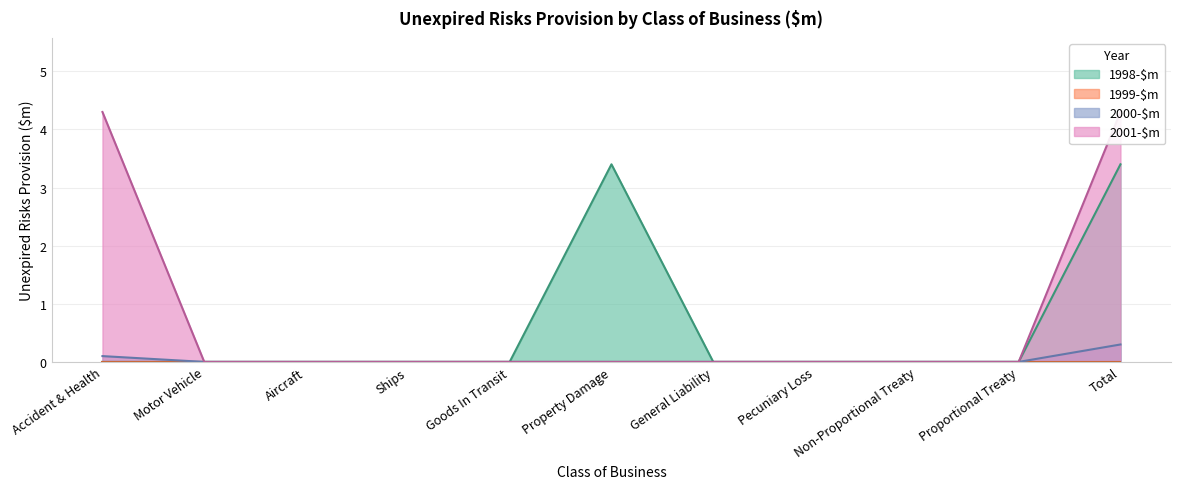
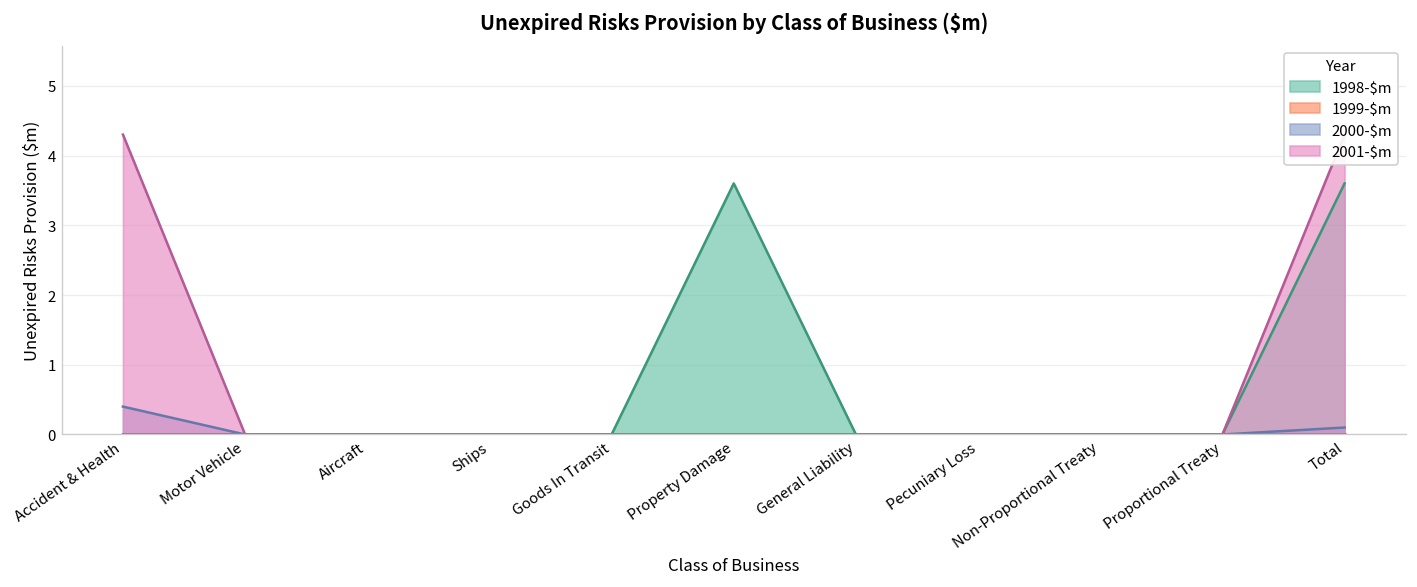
2000-$m, Accident & Health: 0.1 -> 0.4
1998-$m, Property Damage: 3.4 -> 3.6
1998-$m, Total: 3.4 -> 3.6
2000-$m, Total: 0.3 -> 0.1
